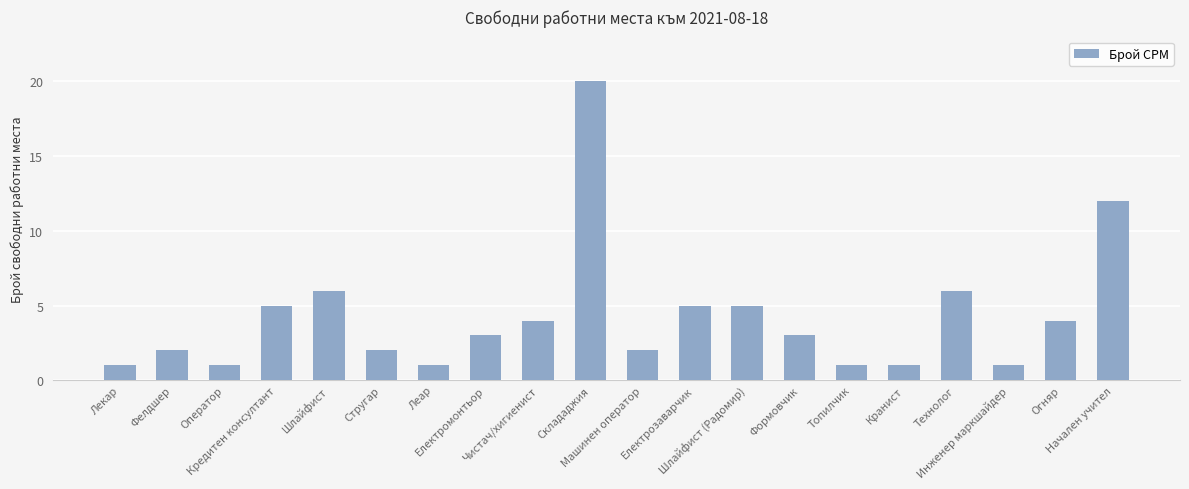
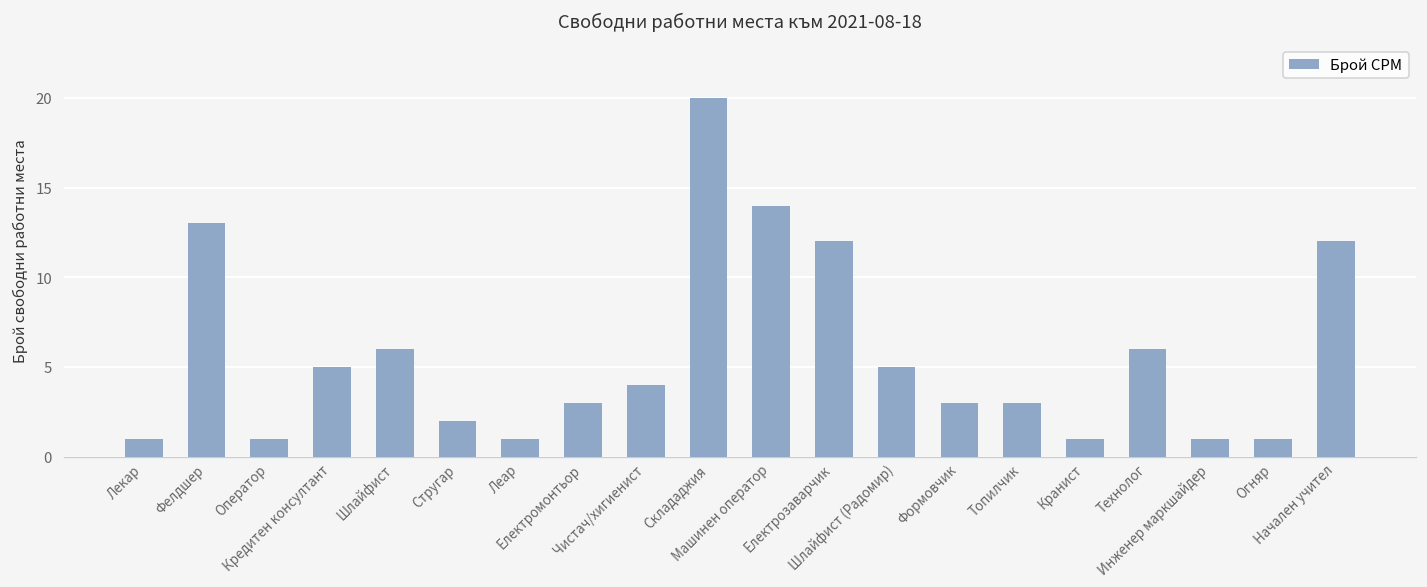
Фелдшер: 2 -> 13
Машинен оператор: 2 -> 14
Електрозаварчик: 5 -> 12
Топилчик: 1 -> 3
Огняр: 4 -> 1
